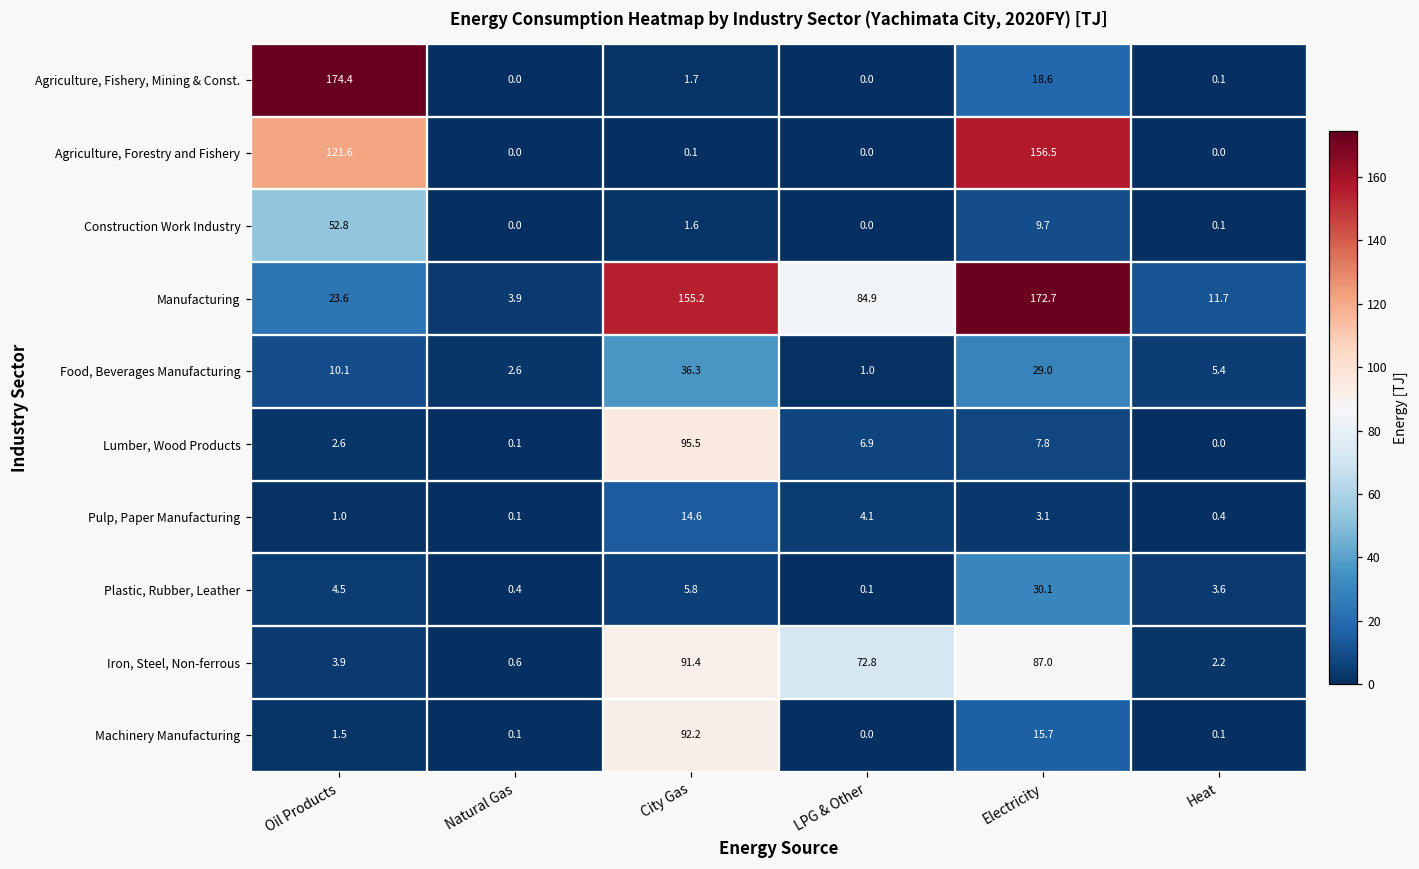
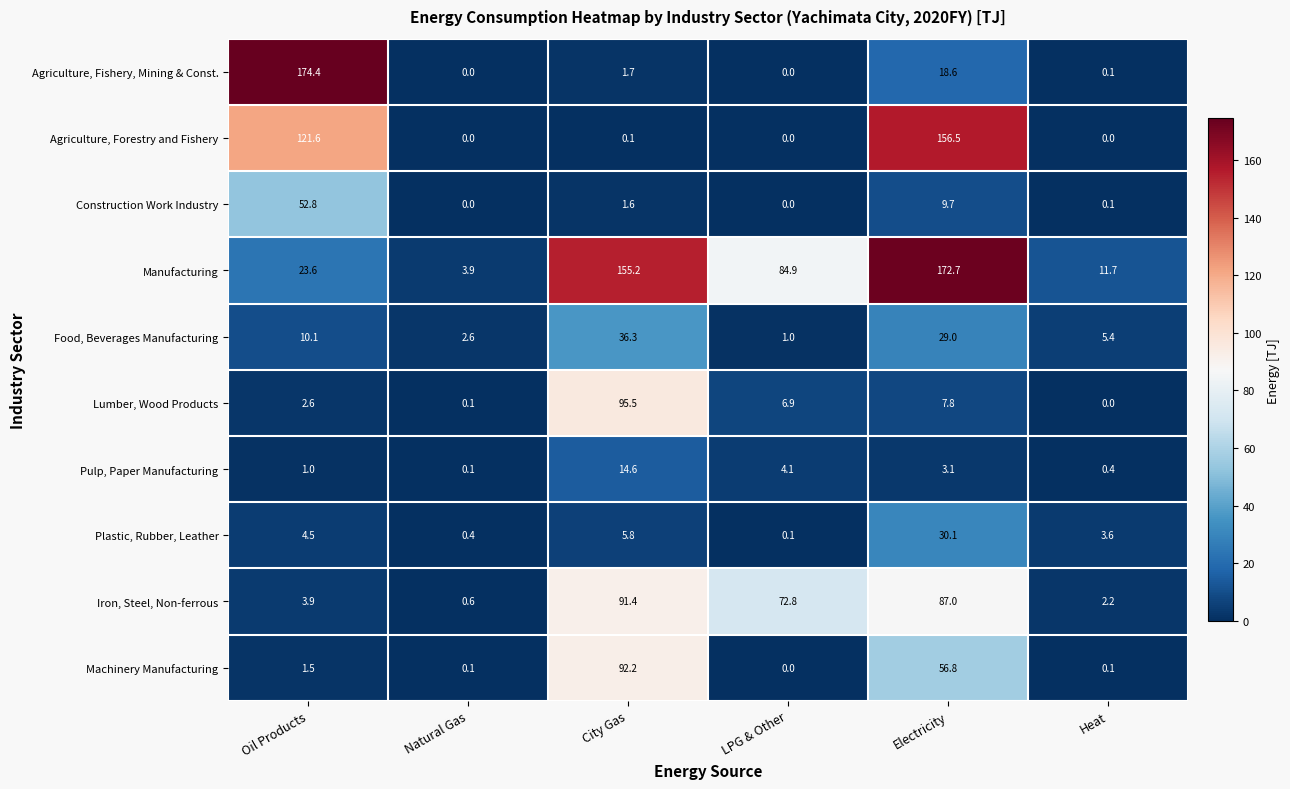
Machinery Manufacturing, Electricity: 15.7 -> 56.8
